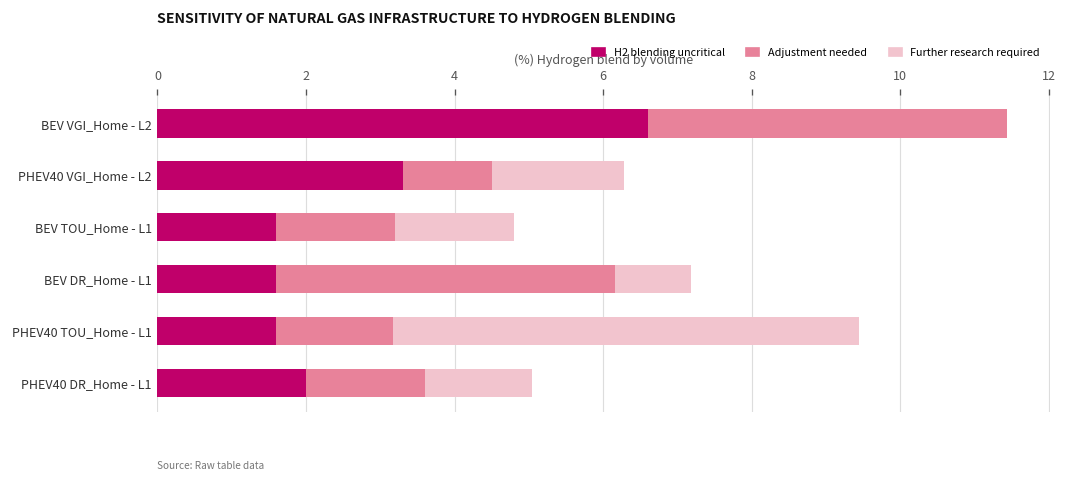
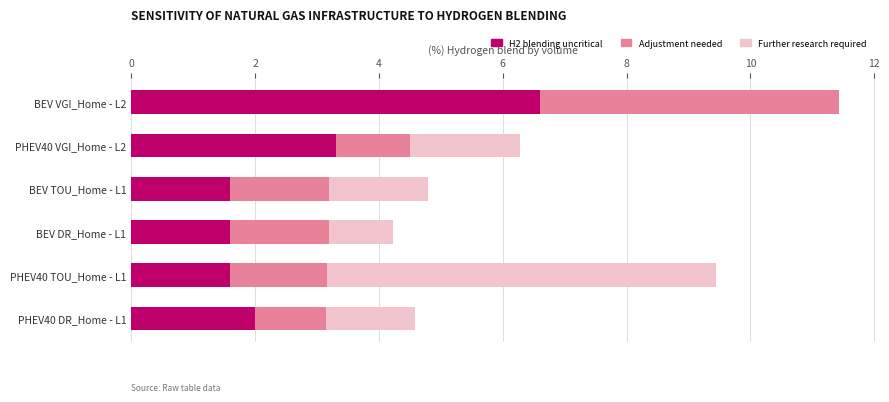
Adjustment needed, BEV DR_Home - L1: 4.6 -> 1.6
Adjustment needed, PHEV40 DR_Home - L1: 1.6 -> 1.1
